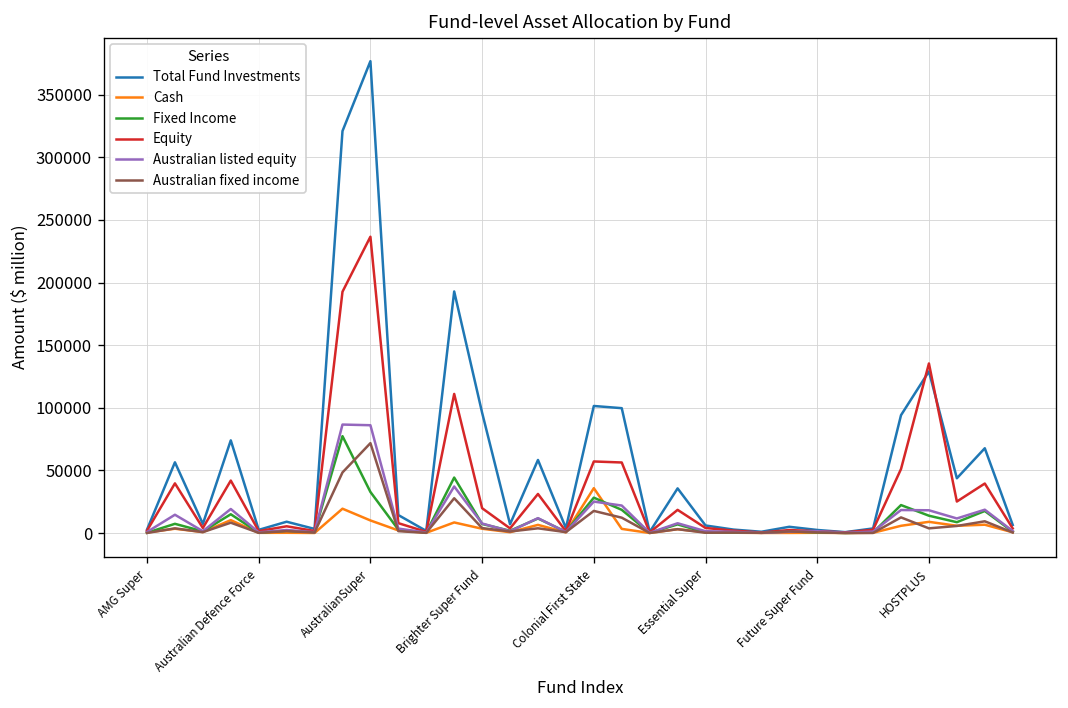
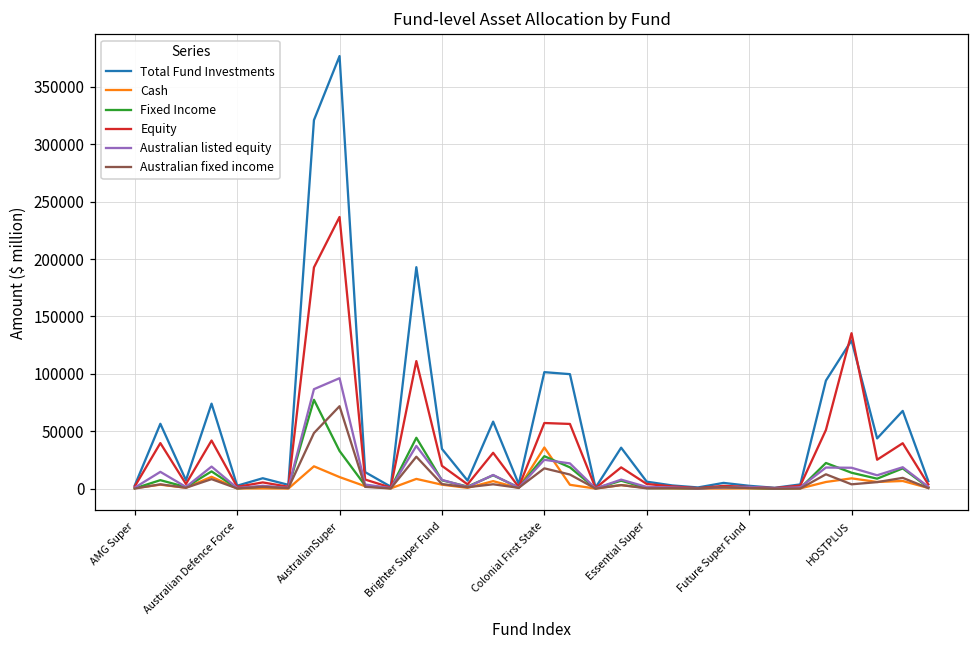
Australian listed equity, AustralianSuper: 86000 -> 96000
Total Fund Investments, Brighter Super Fund: 96000 -> 35000
